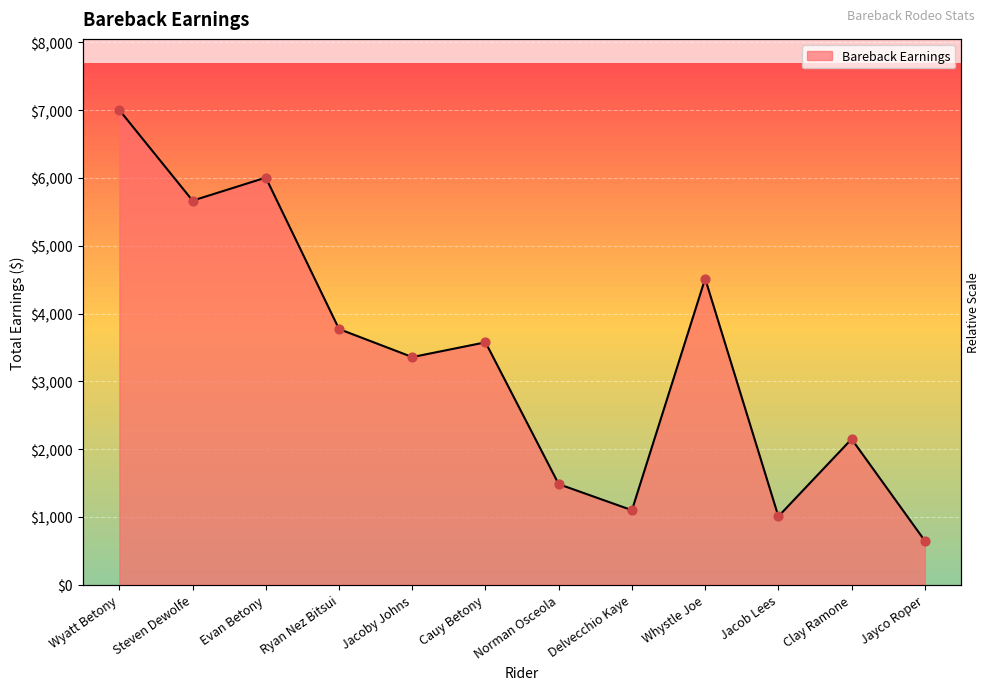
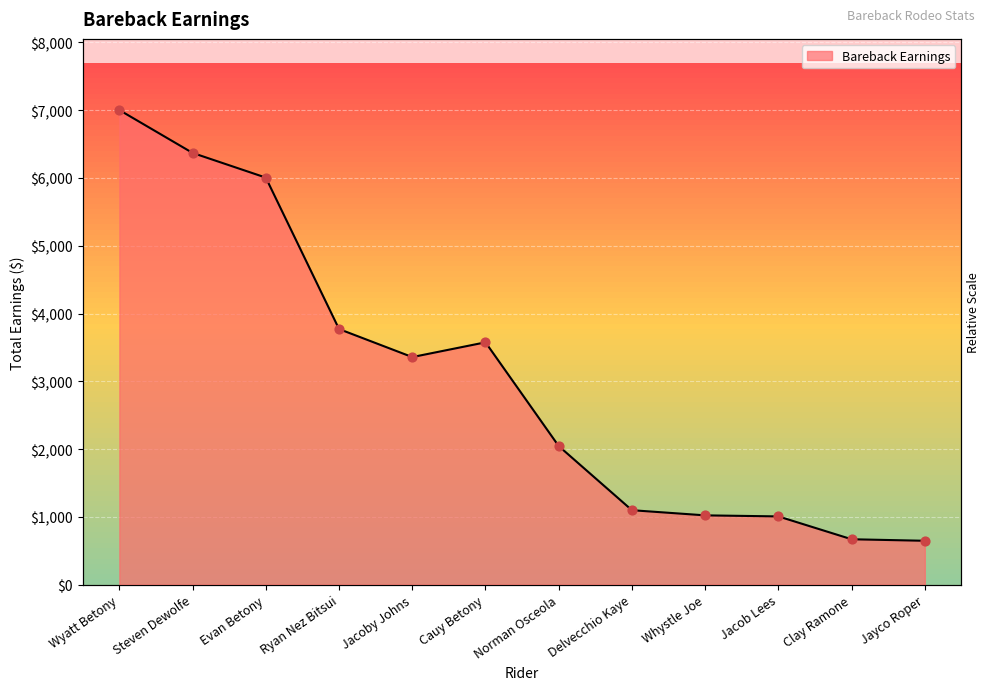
Steven Dewolfe: $5,700 -> $6,400
Norman Osceola: $1,500 -> $2,000
Whystle Joe: $4,500 -> $1,000
Clay Ramone: $2,100 -> $700
